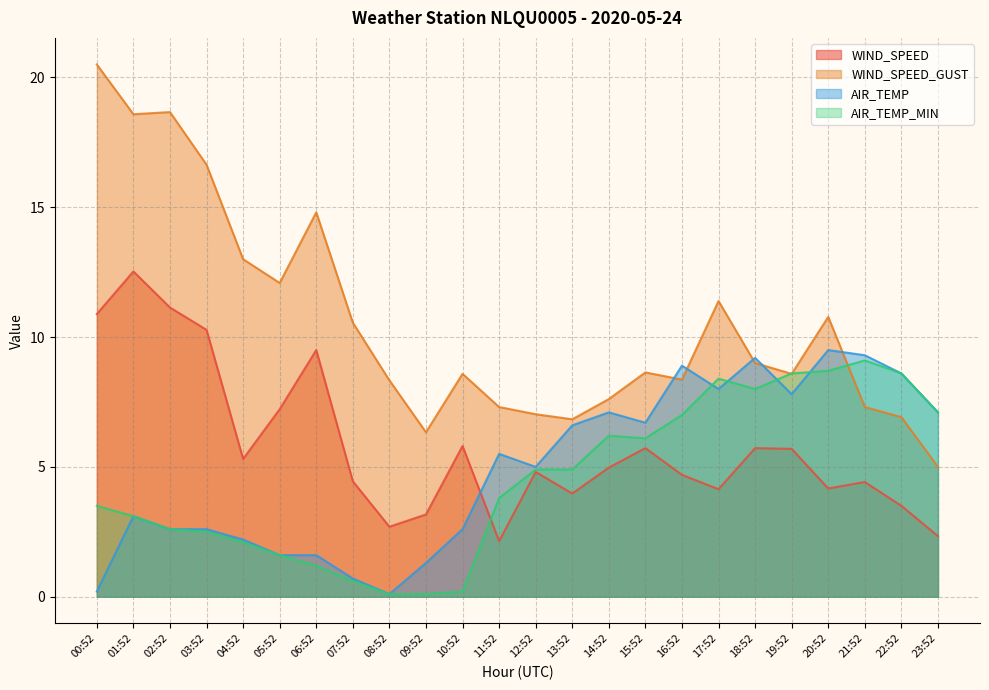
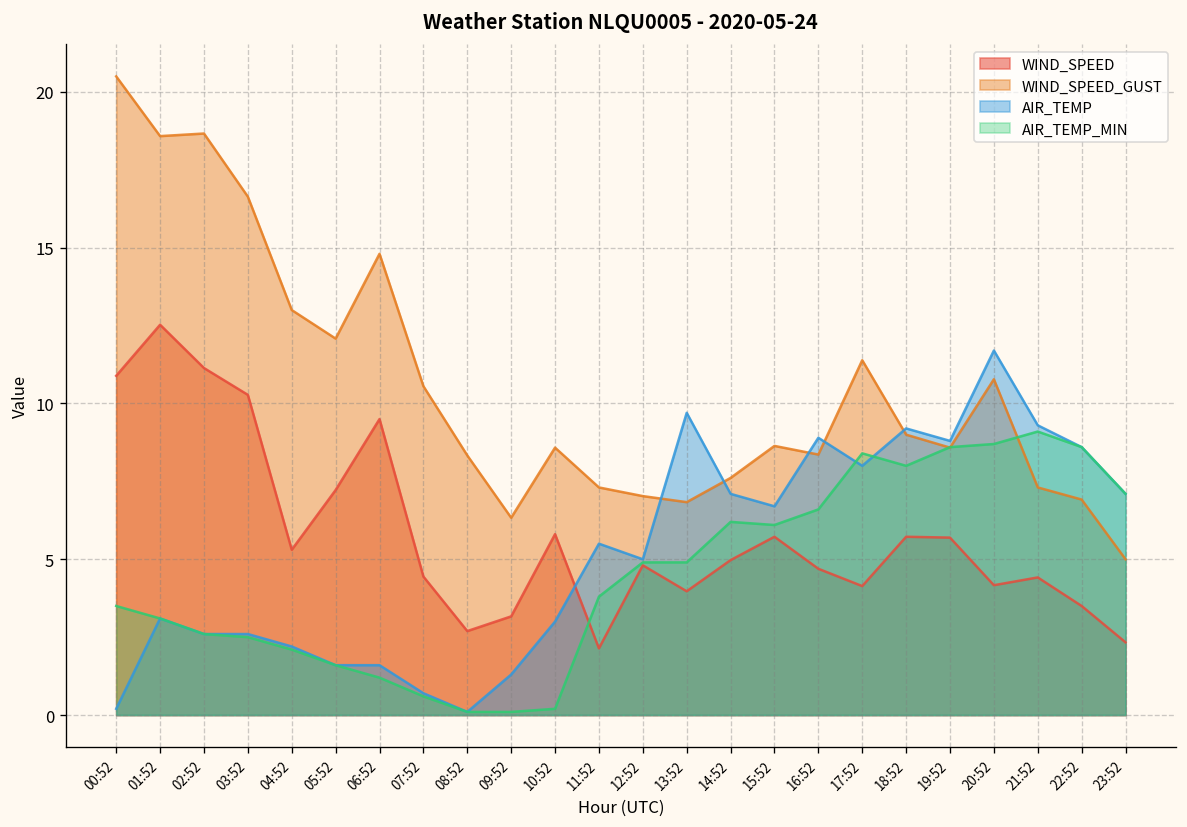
AIR_TEMP, 10:52: 2.6 -> 3.0
AIR_TEMP, 13:52: 6.6 -> 9.7
AIR_TEMP_MIN, 16:52: 7.0 -> 6.6
AIR_TEMP, 19:52: 7.8 -> 8.8
AIR_TEMP, 20:52: 9.5 -> 11.7
